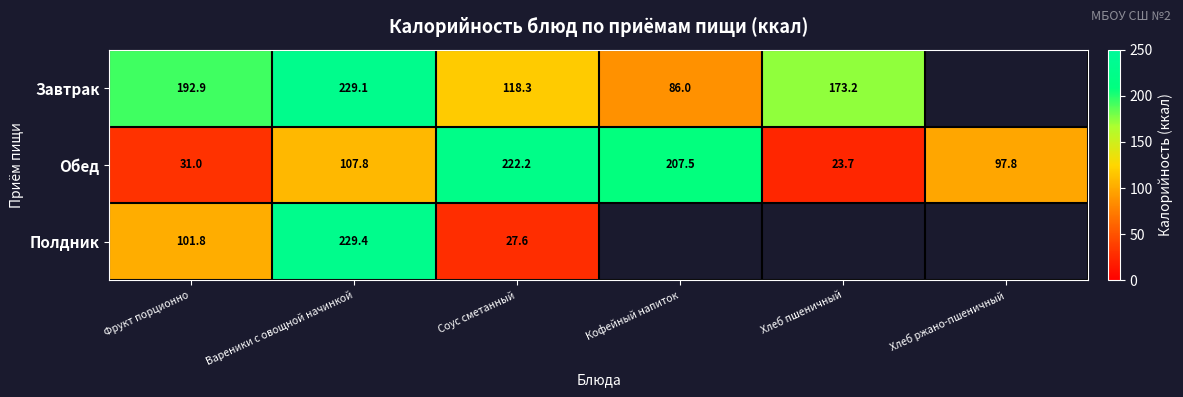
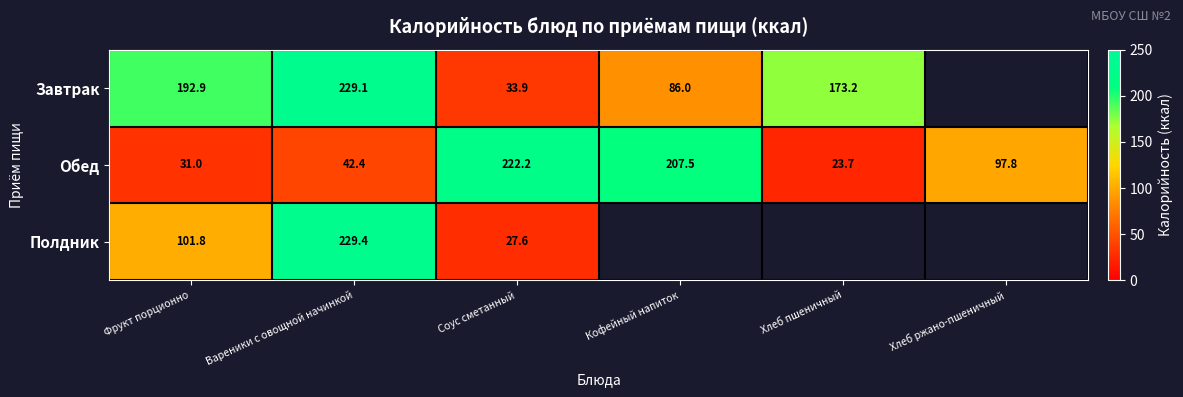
Завтрак, Соус сметанный: 118.3 -> 33.9
Обед, Вареники с овощной начинкой: 107.8 -> 42.4
